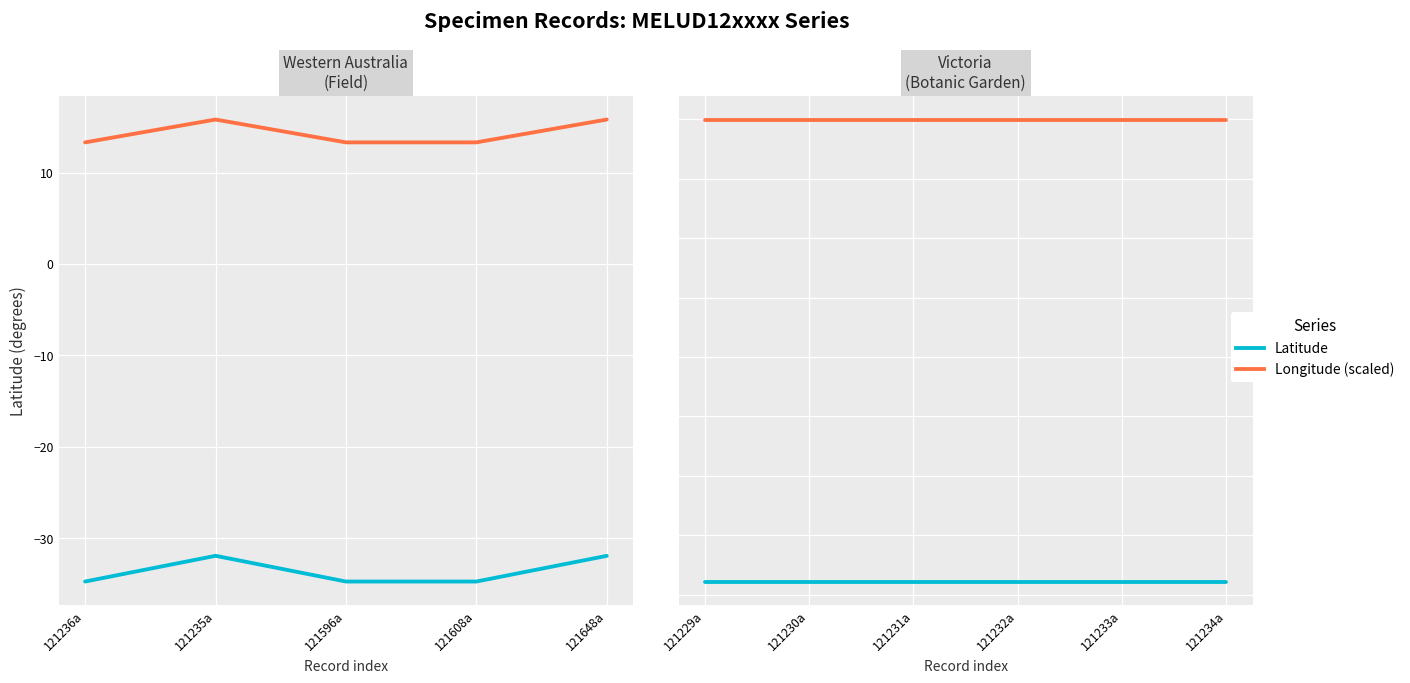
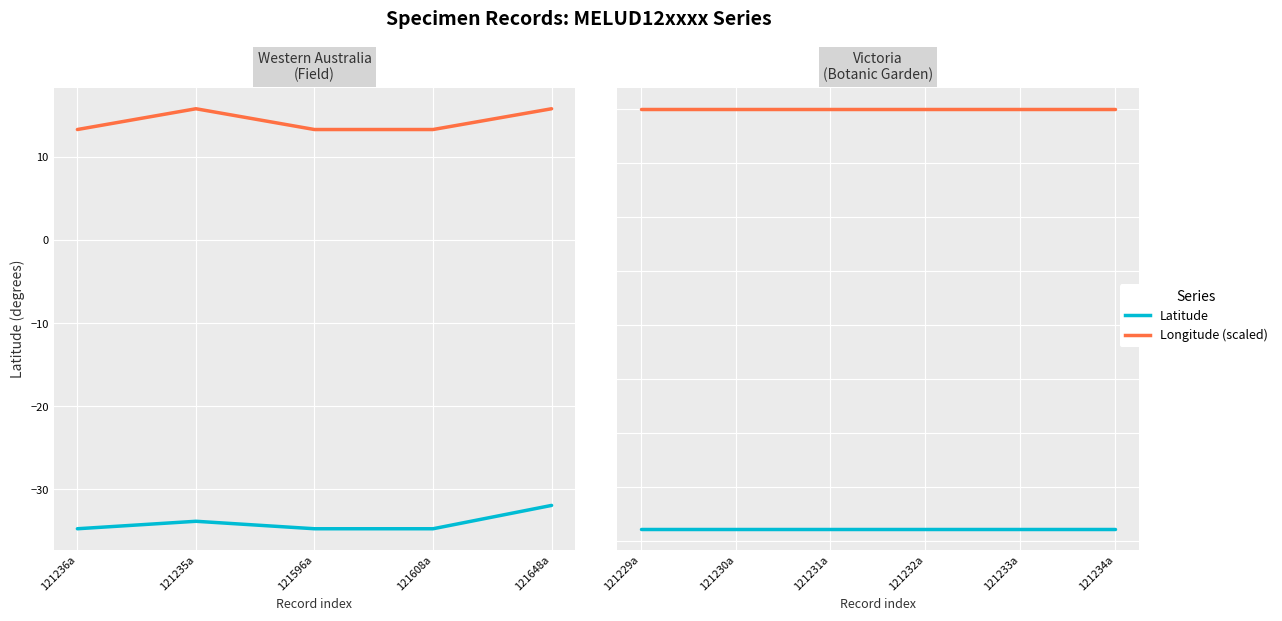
Western Australia (Field), Latitude, 121235a: -32 -> -34
